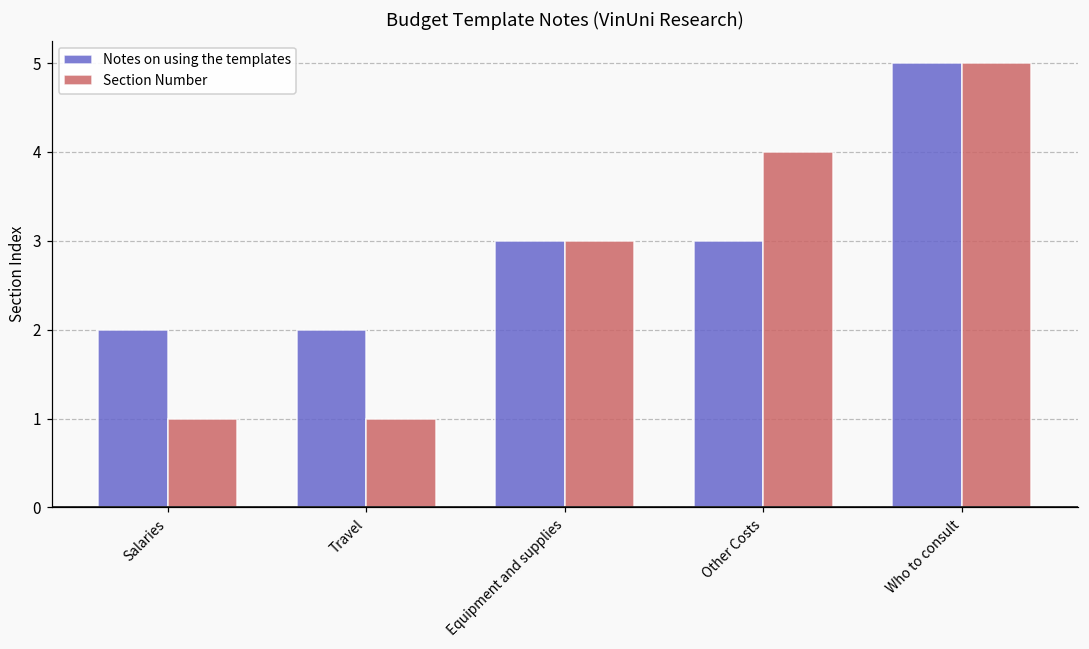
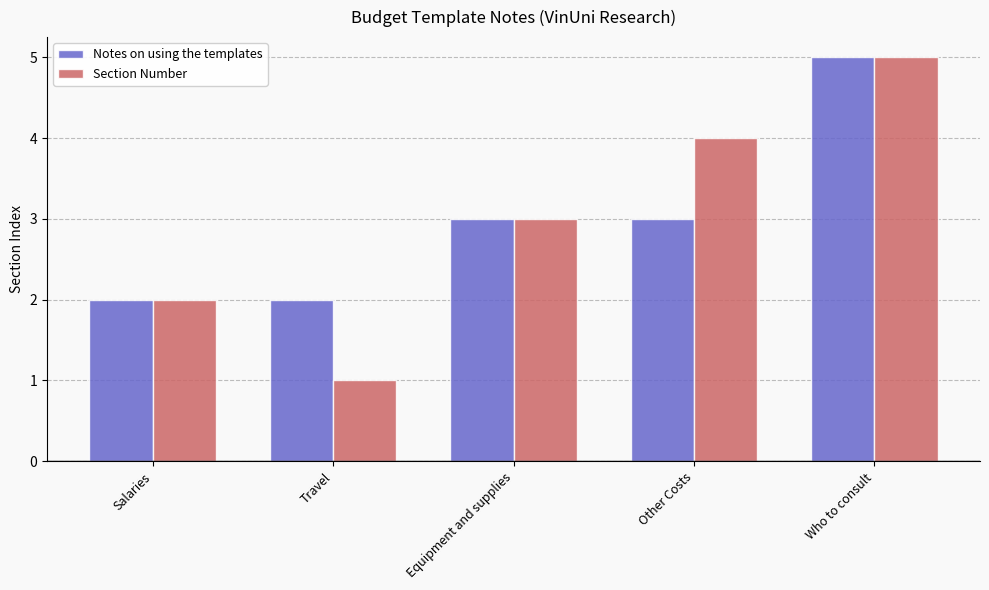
Section Number, Salaries: 1 -> 2
